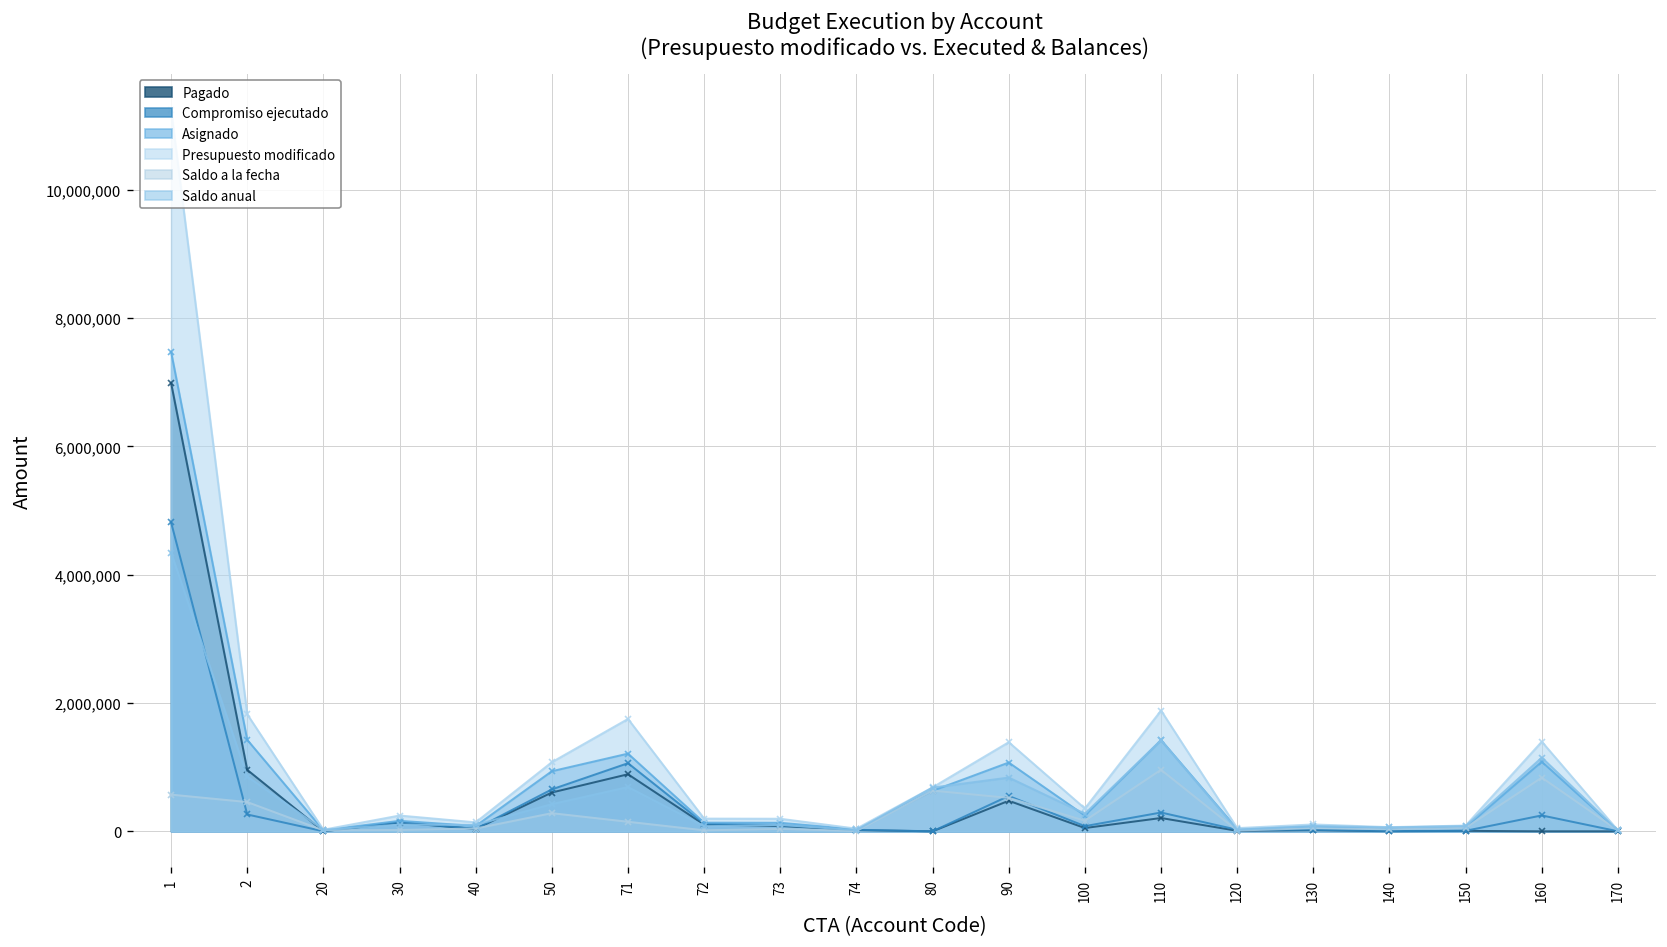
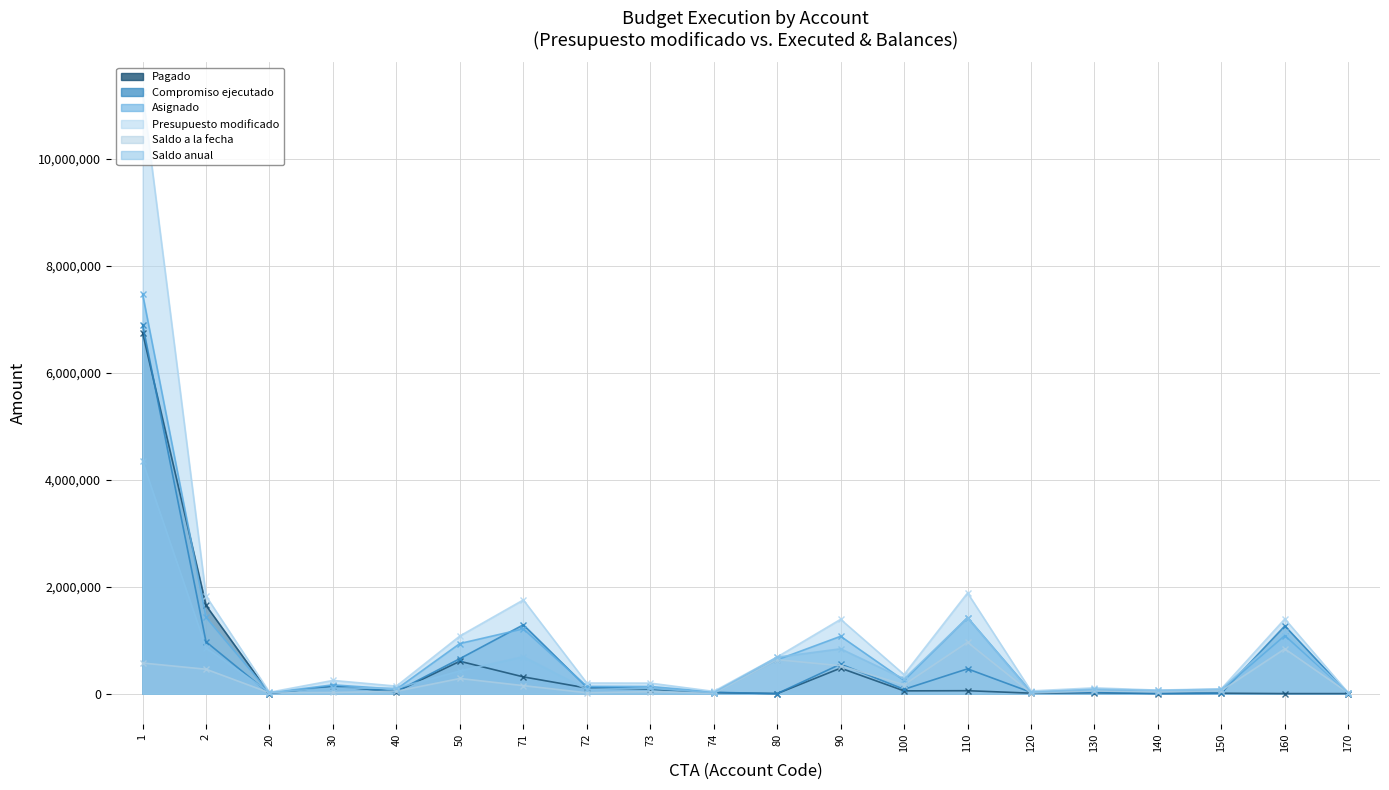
Pagado, 1: 7,000,000 -> 6,700,000
Compromiso ejecutado, 1: 4,800,000 -> 6,900,000
Pagado, 2: 1,000,000 -> 1,600,000
Compromiso ejecutado, 2: 300,000 -> 1,000,000
Pagado, 71: 900,000 -> 300,000
Compromiso ejecutado, 71: 1,100,000 -> 1,300,000
Pagado, 110: 200,000 -> 100,000
Compromiso ejecutado, 110: 300,000 -> 500,000
Compromiso ejecutado, 160: 200,000 -> 1,300,000
